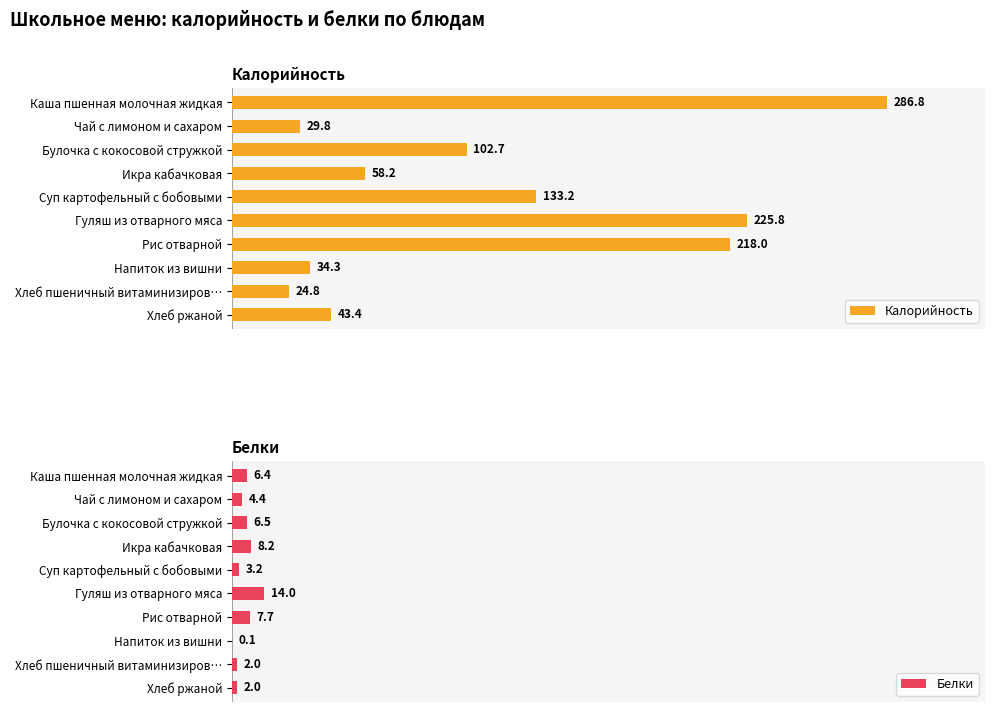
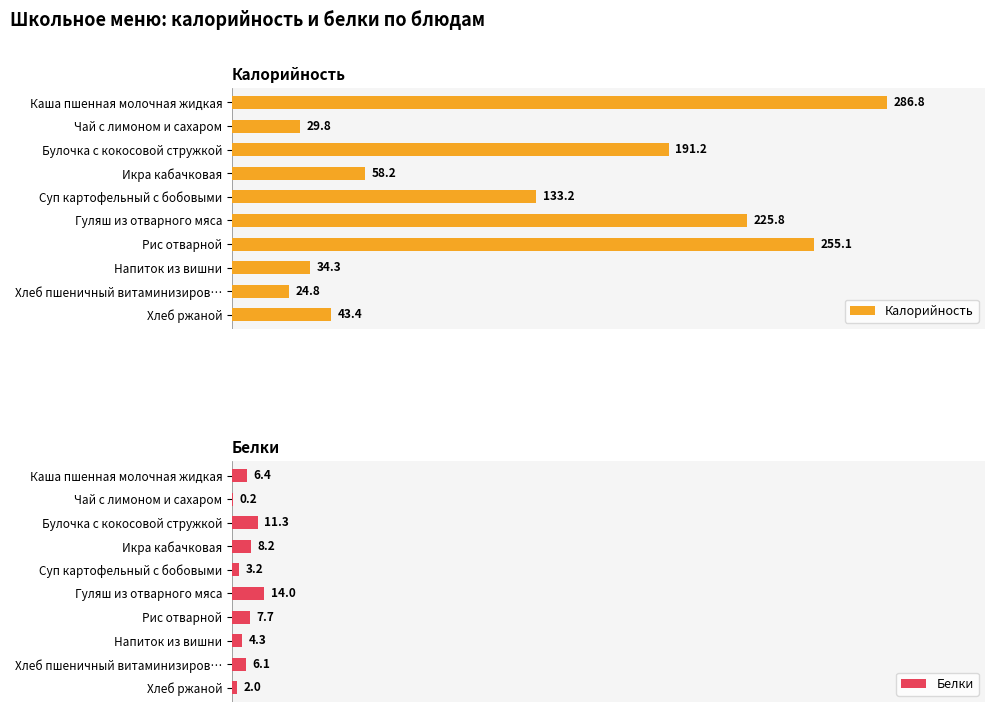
Калорийность, Булочка с кокосовой стружкой: 102.7 -> 191.2
Калорийность, Рис отварной: 218.0 -> 255.1
Белки, Чай с лимоном и сахаром: 4.4 -> 0.2
Белки, Булочка с кокосовой стружкой: 6.5 -> 11.3
Белки, Напиток из вишни: 0.1 -> 4.3
Белки, Хлеб пшеничный витаминизиров…: 2.0 -> 6.1
